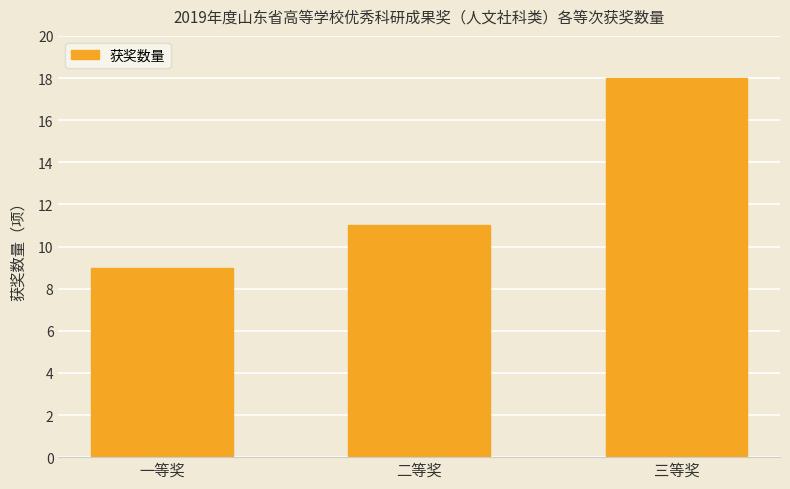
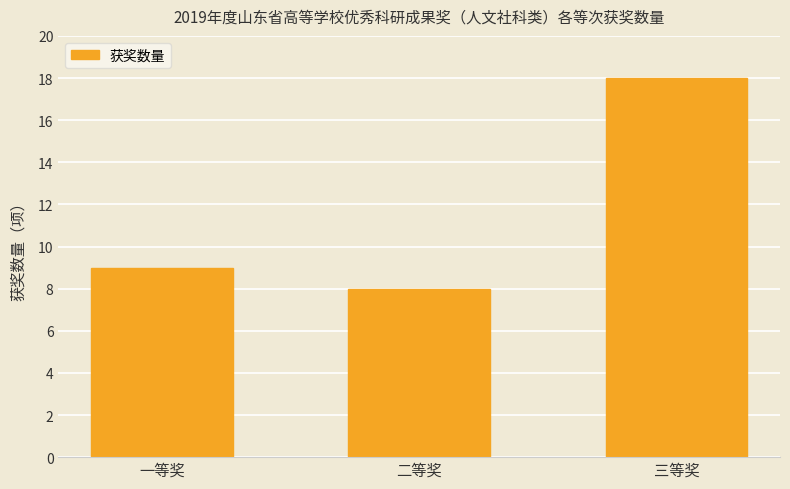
二等奖: 11 -> 8
